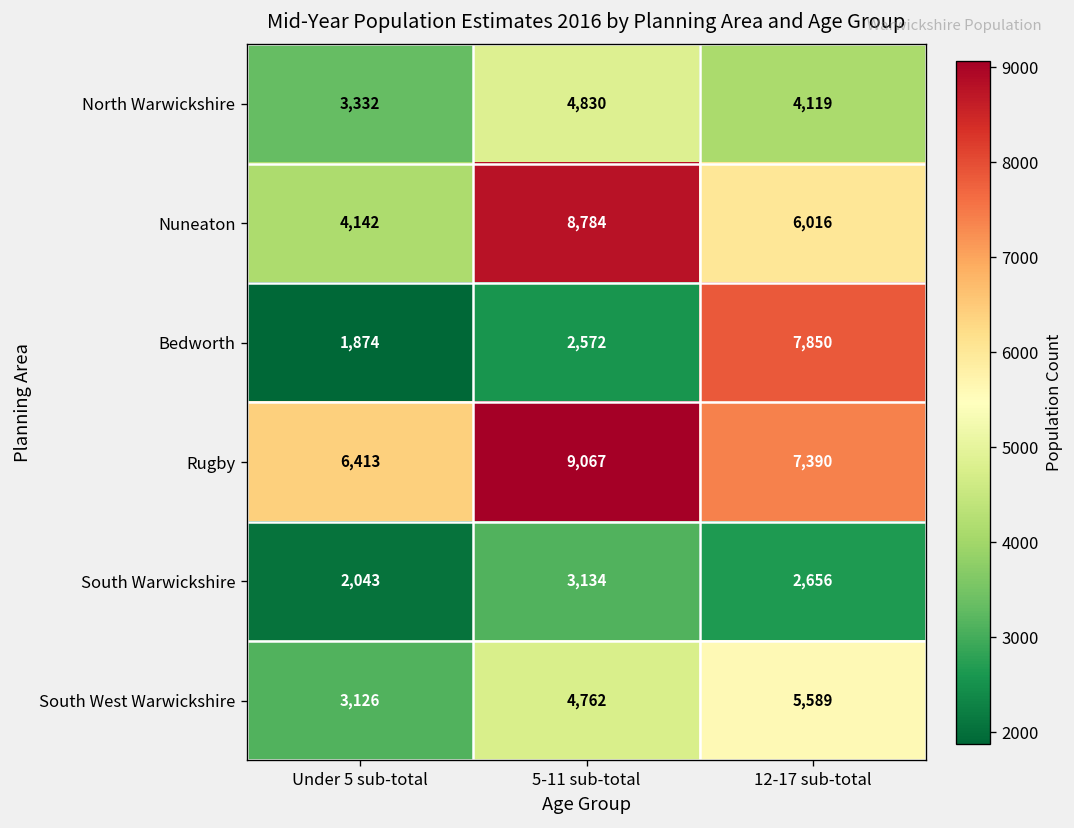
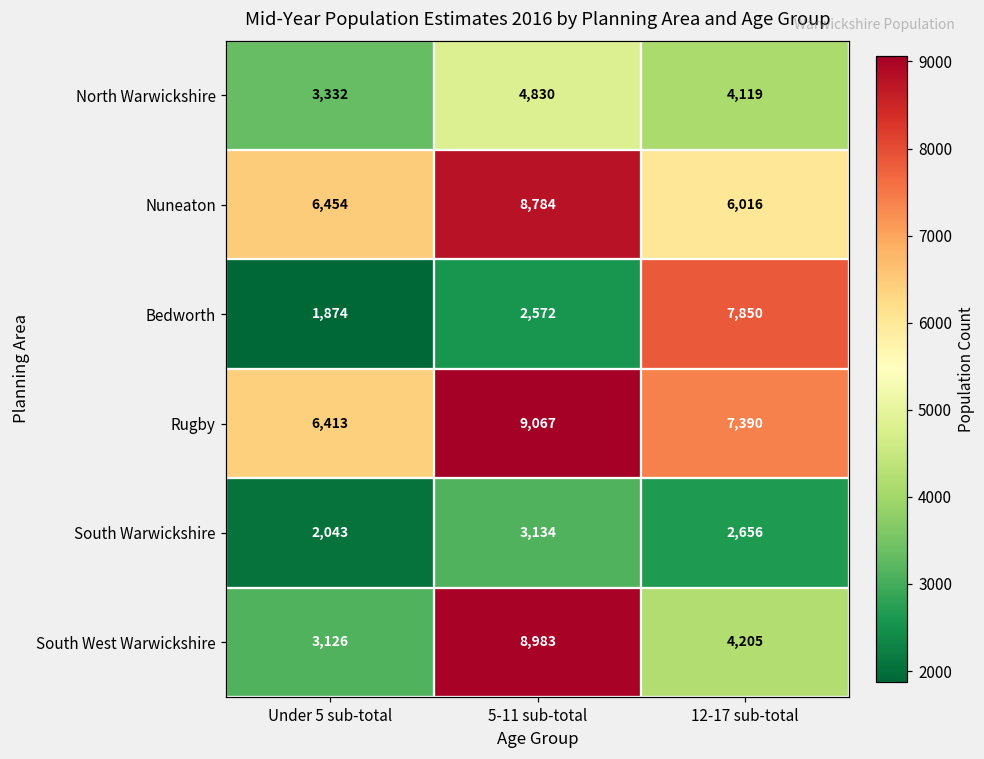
Nuneaton, Under 5 sub-total: 4,142 -> 6,454
South West Warwickshire, 5-11 sub-total: 4,762 -> 8,983
South West Warwickshire, 12-17 sub-total: 5,589 -> 4,205
